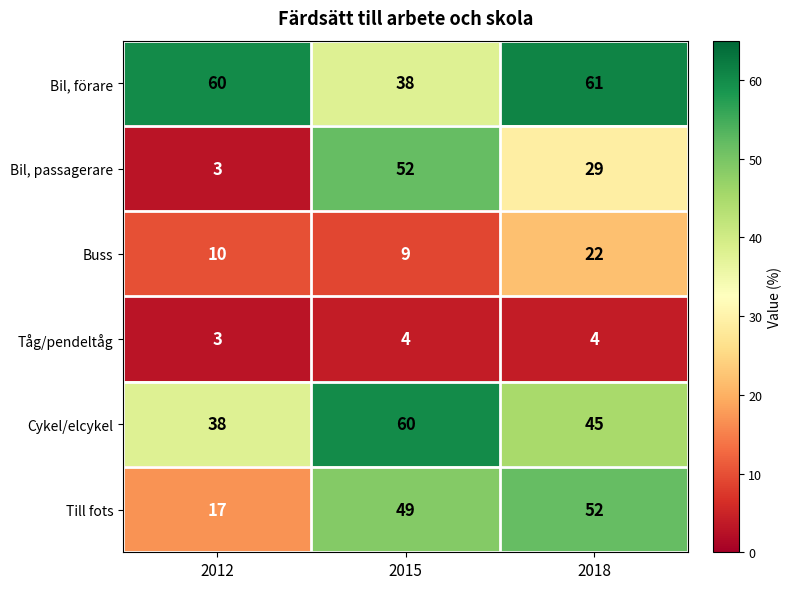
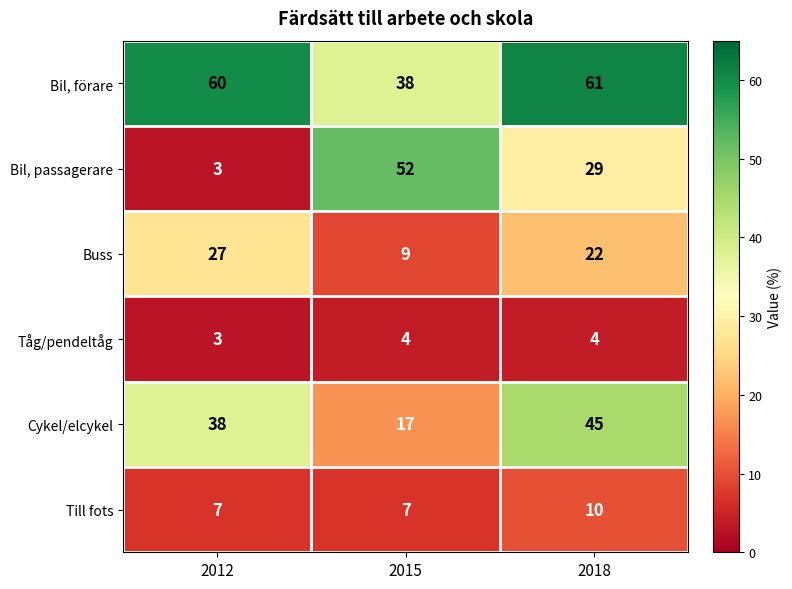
Buss, 2012: 10 -> 27
Cykel/elcykel, 2015: 60 -> 17
Till fots, 2012: 17 -> 7
Till fots, 2015: 49 -> 7
Till fots, 2018: 52 -> 10
